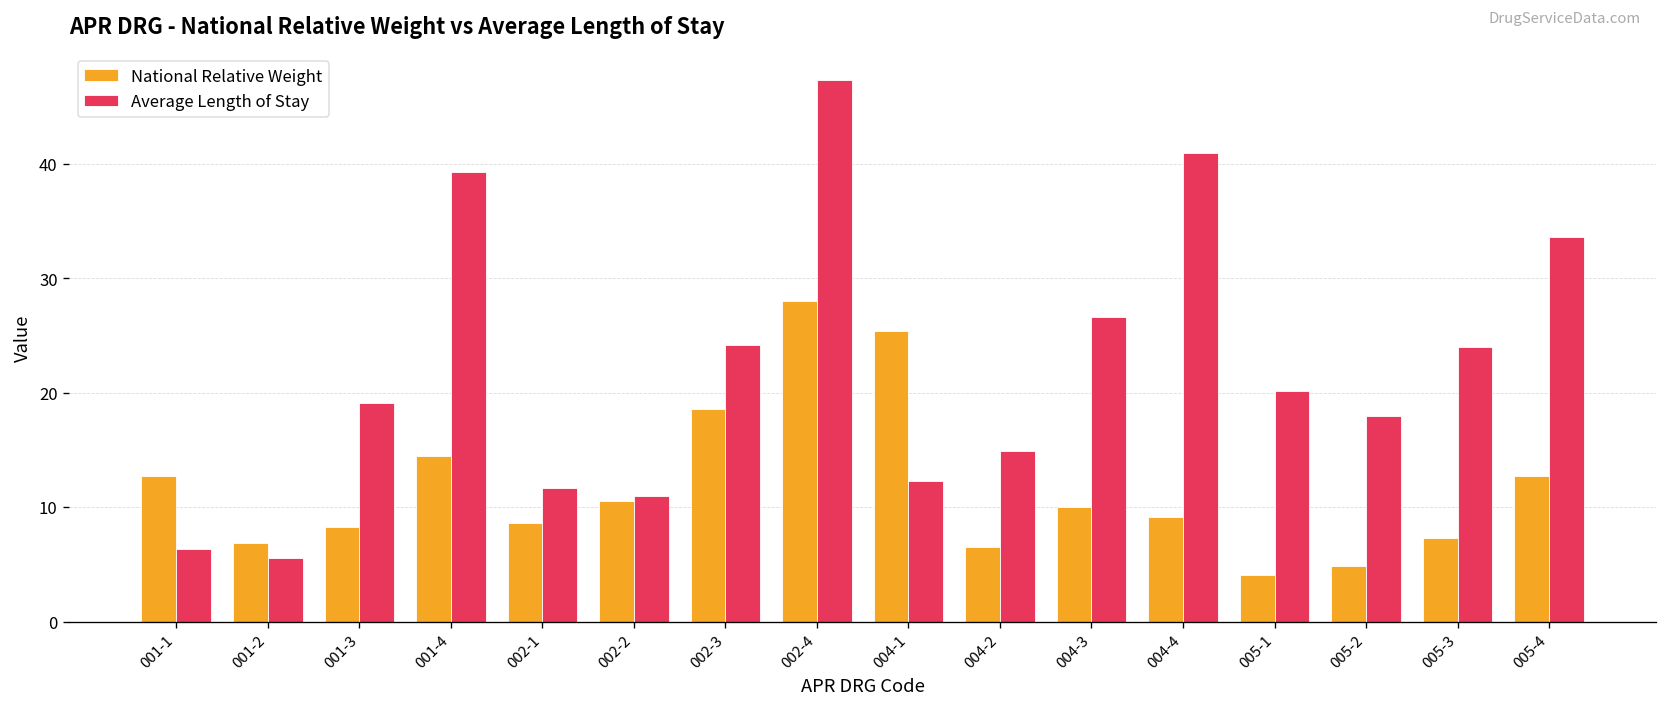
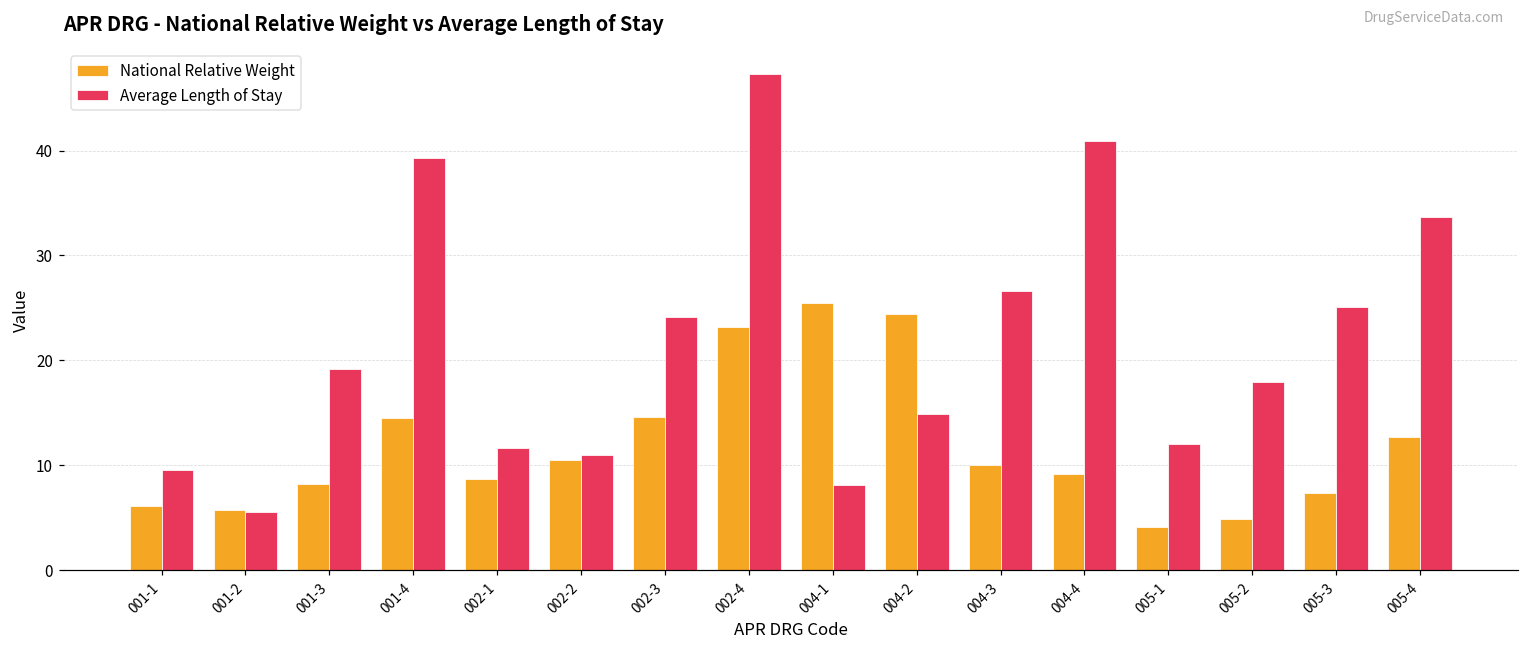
National Relative Weight, 001-1: 13 -> 6
Average Length of Stay, 001-1: 6 -> 10
National Relative Weight, 001-2: 7 -> 6
National Relative Weight, 002-3: 19 -> 15
National Relative Weight, 002-4: 28 -> 23
Average Length of Stay, 004-1: 12 -> 8
National Relative Weight, 004-2: 7 -> 24
Average Length of Stay, 005-1: 20 -> 12
Average Length of Stay, 005-3: 24 -> 25
